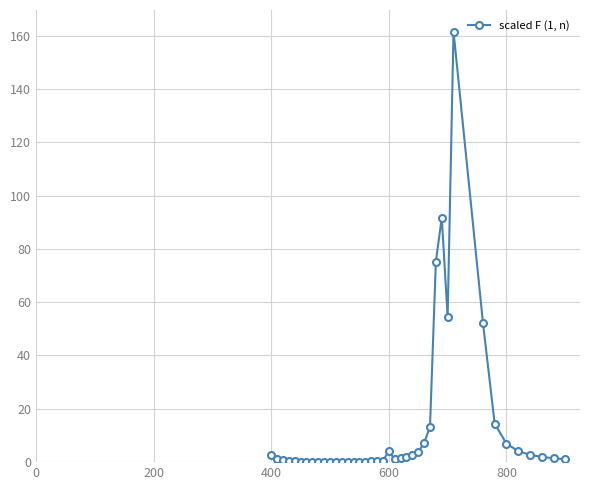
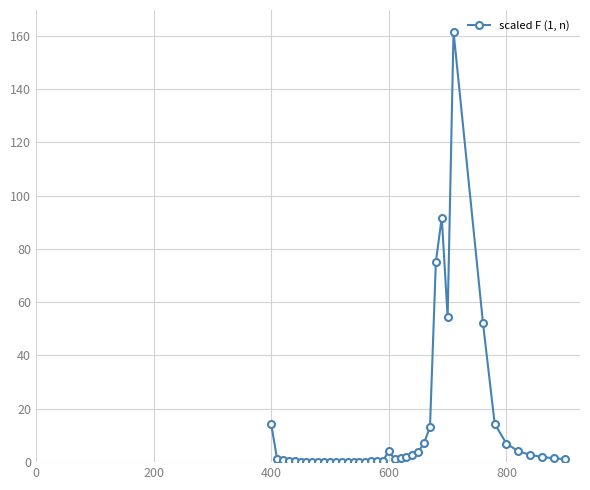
400: 3 -> 14
